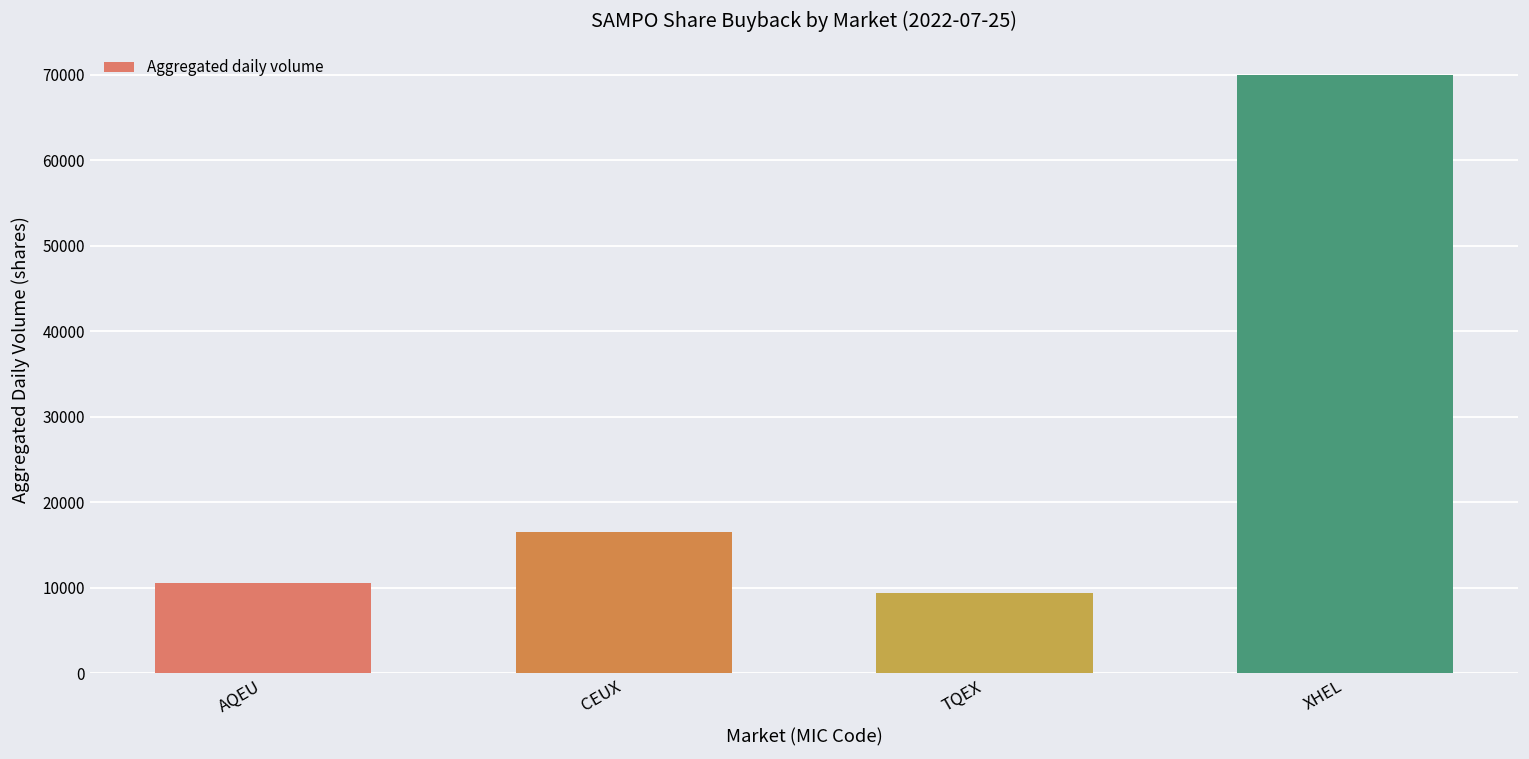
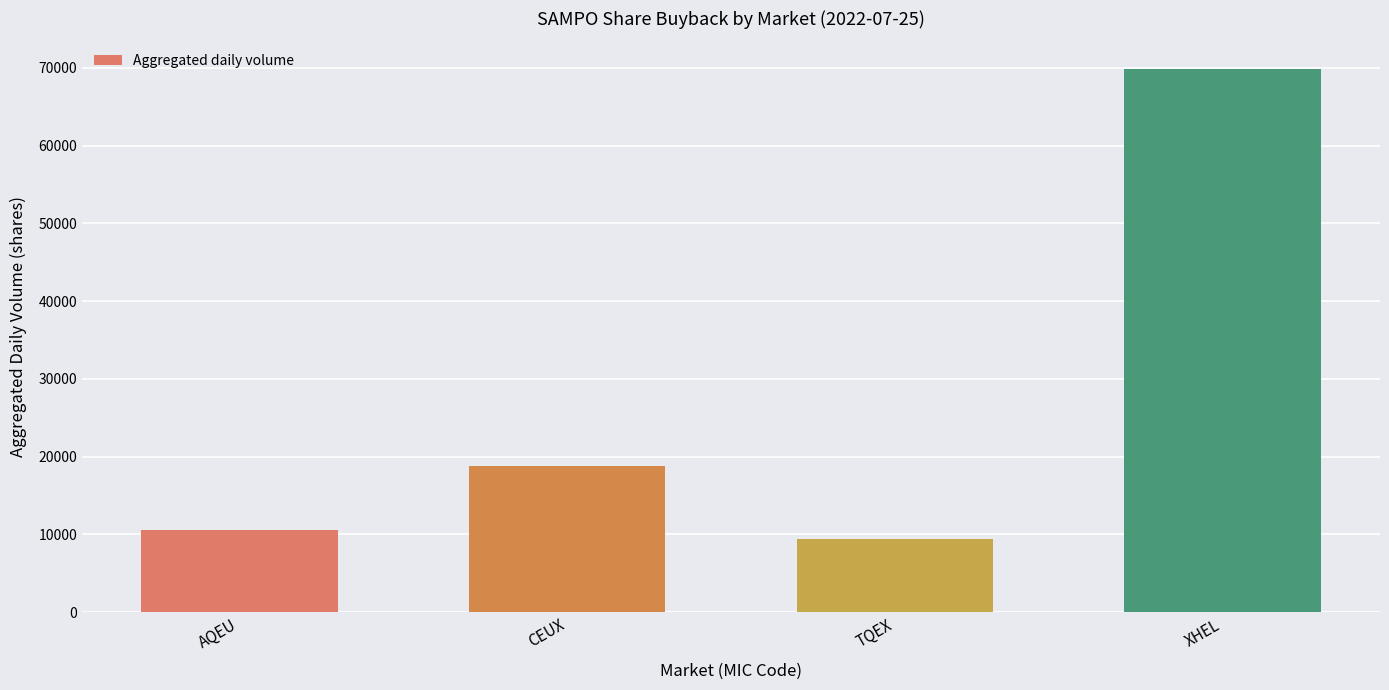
CEUX: 17000 -> 19000
